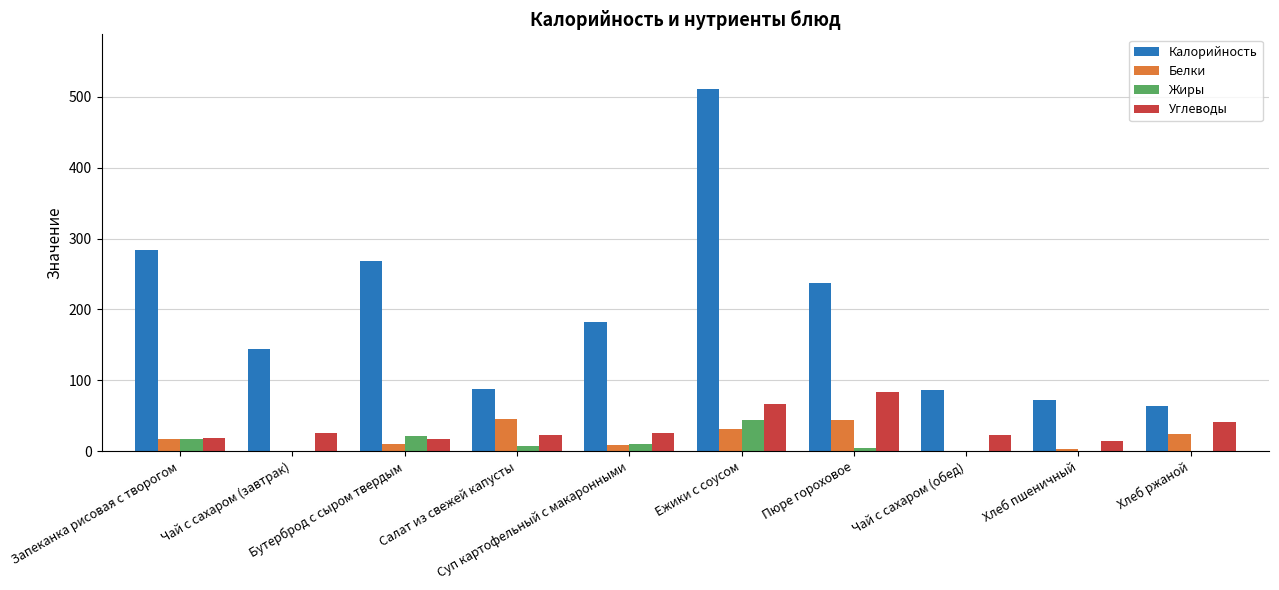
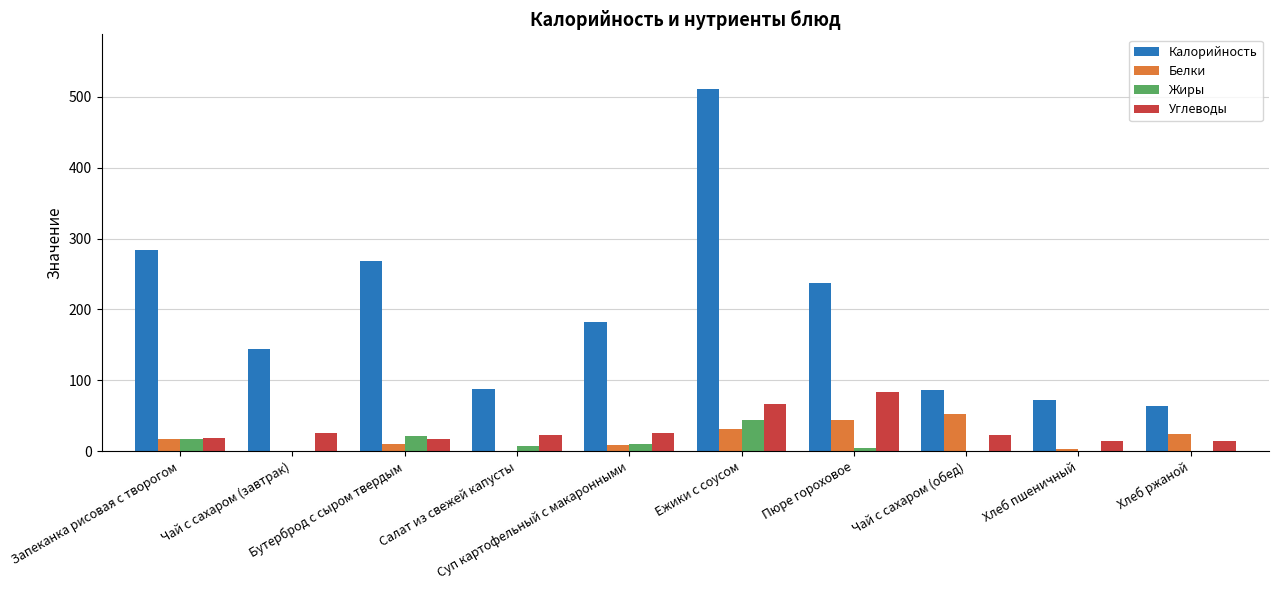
Белки, Салат из свежей капусты: 50 -> 0
Белки, Чай с сахаром (обед): 0 -> 50
Углеводы, Хлеб ржаной: 40 -> 10
